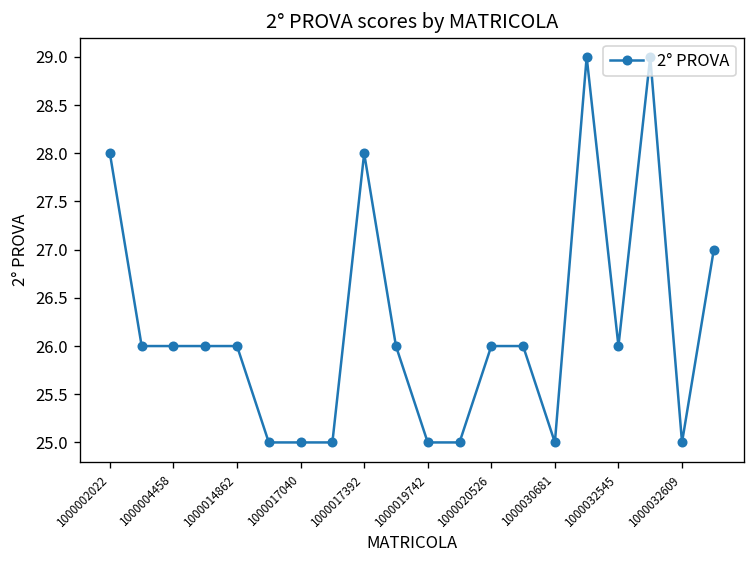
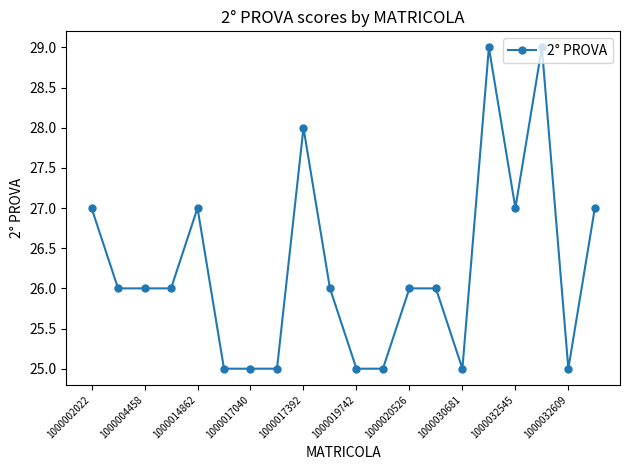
1000002022: 28 -> 27
1000014862: 26 -> 27
1000032545: 26 -> 27
